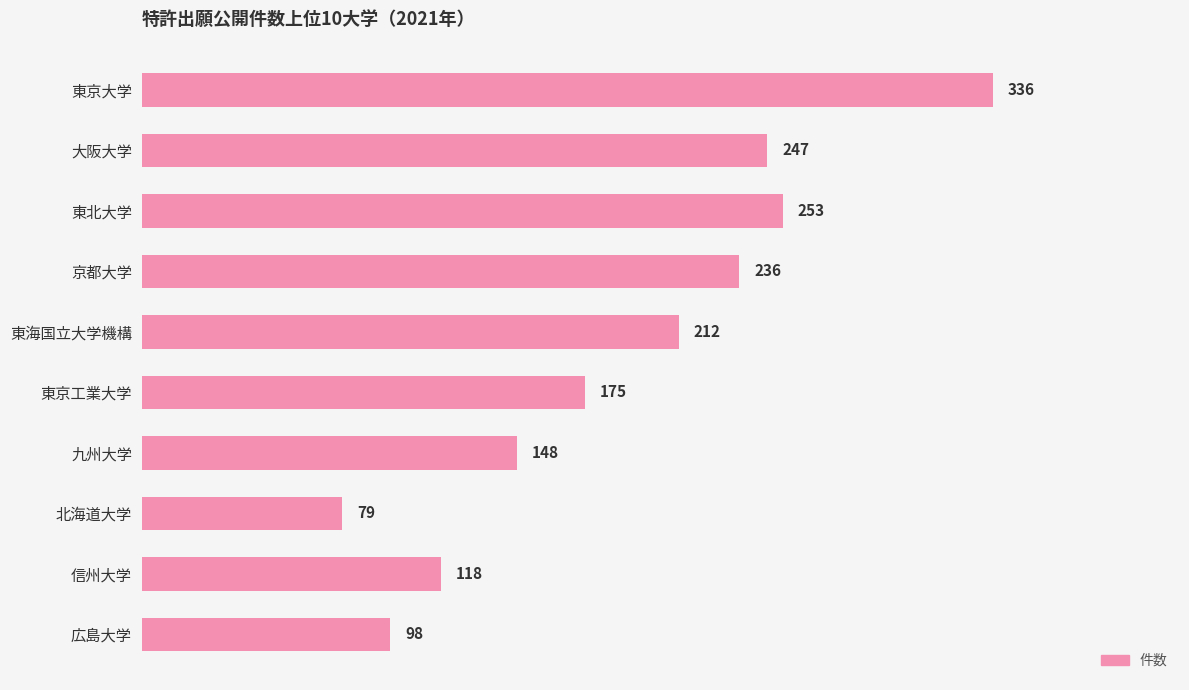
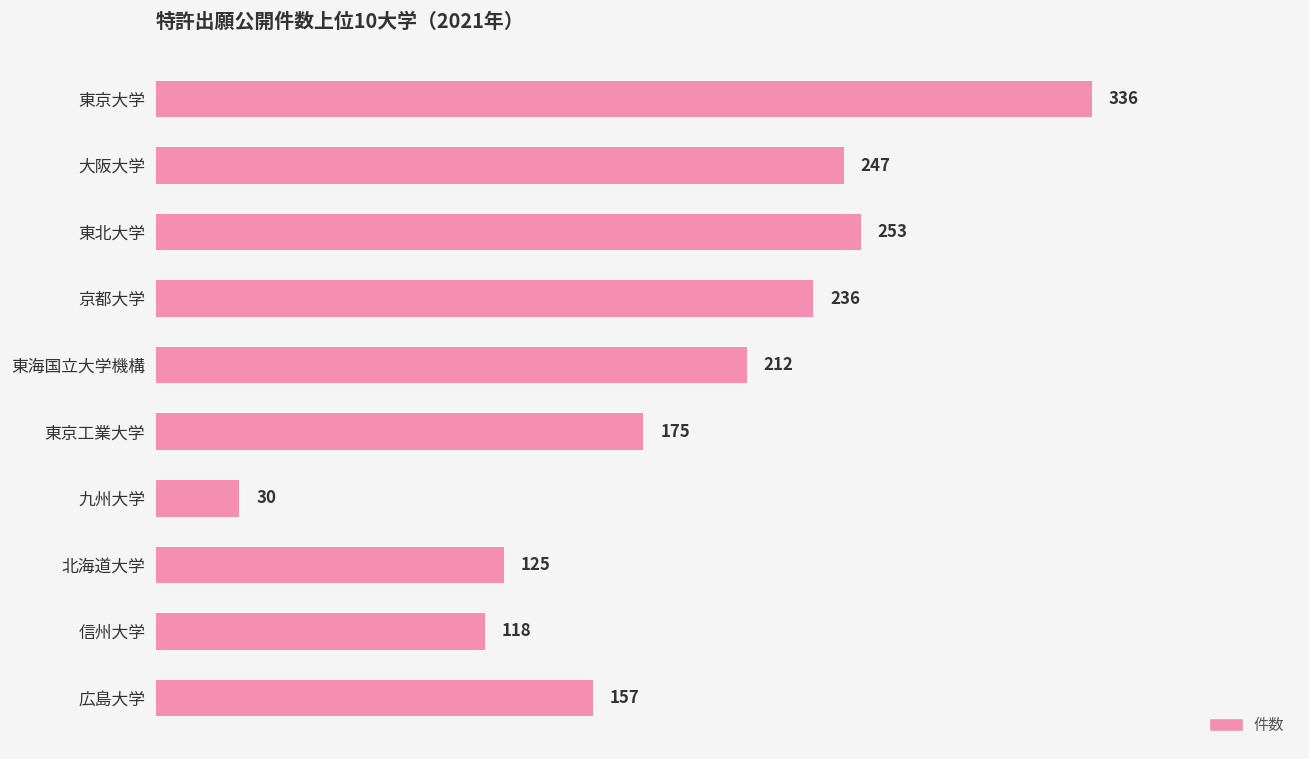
九州大学: 148 -> 30
北海道大学: 79 -> 125
広島大学: 98 -> 157
